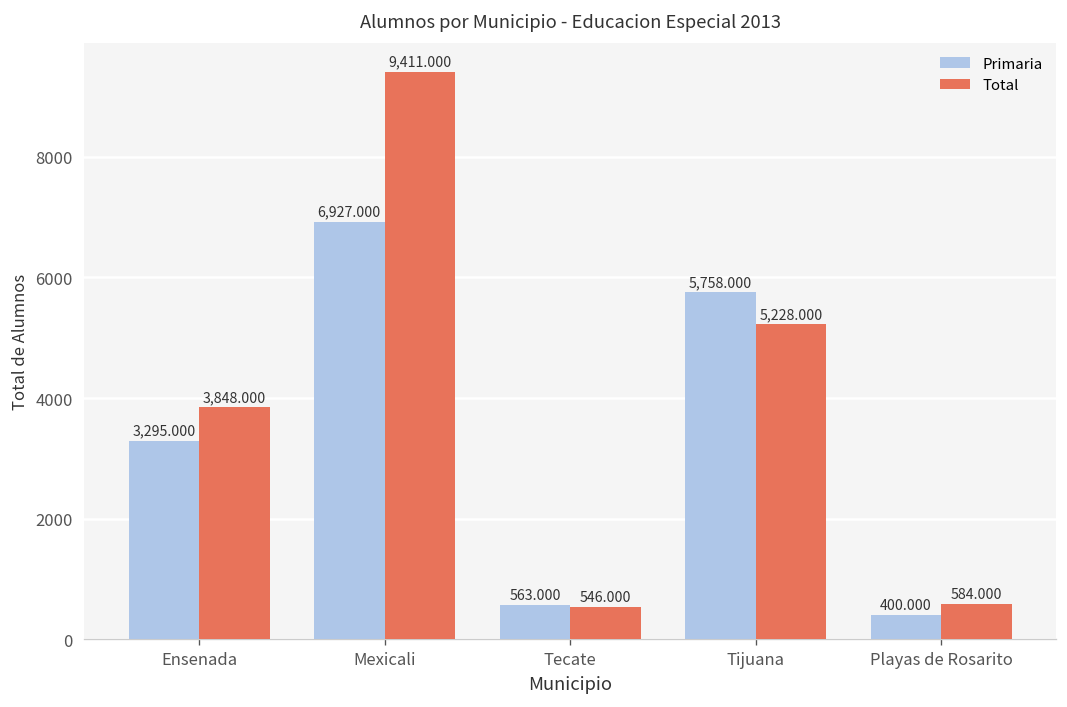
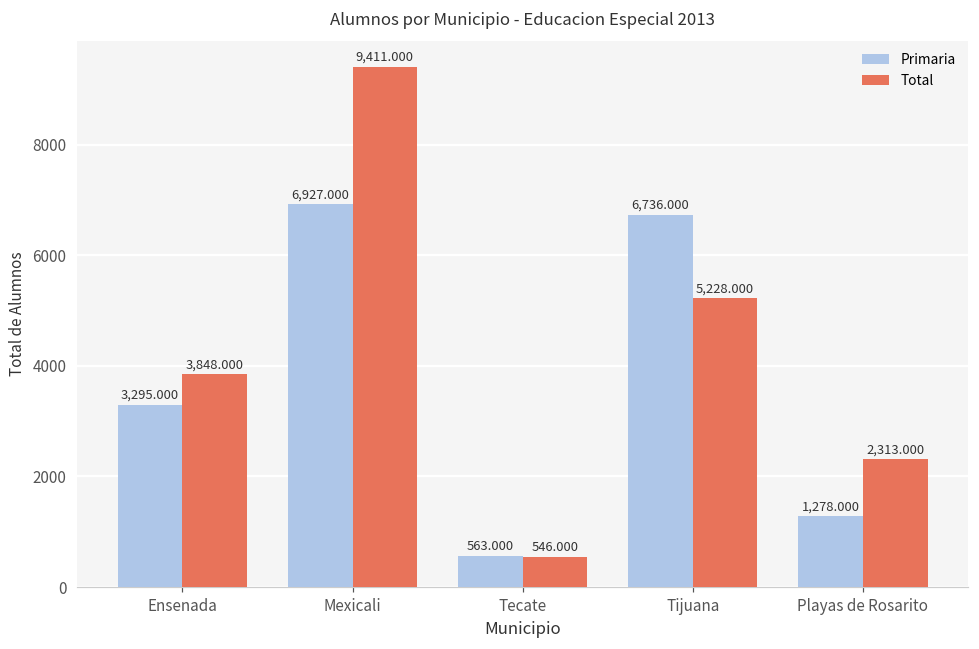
Primaria, Tijuana: 5,758.000 -> 6,736.000
Primaria, Playas de Rosarito: 400.000 -> 1,278.000
Total, Playas de Rosarito: 584.000 -> 2,313.000
